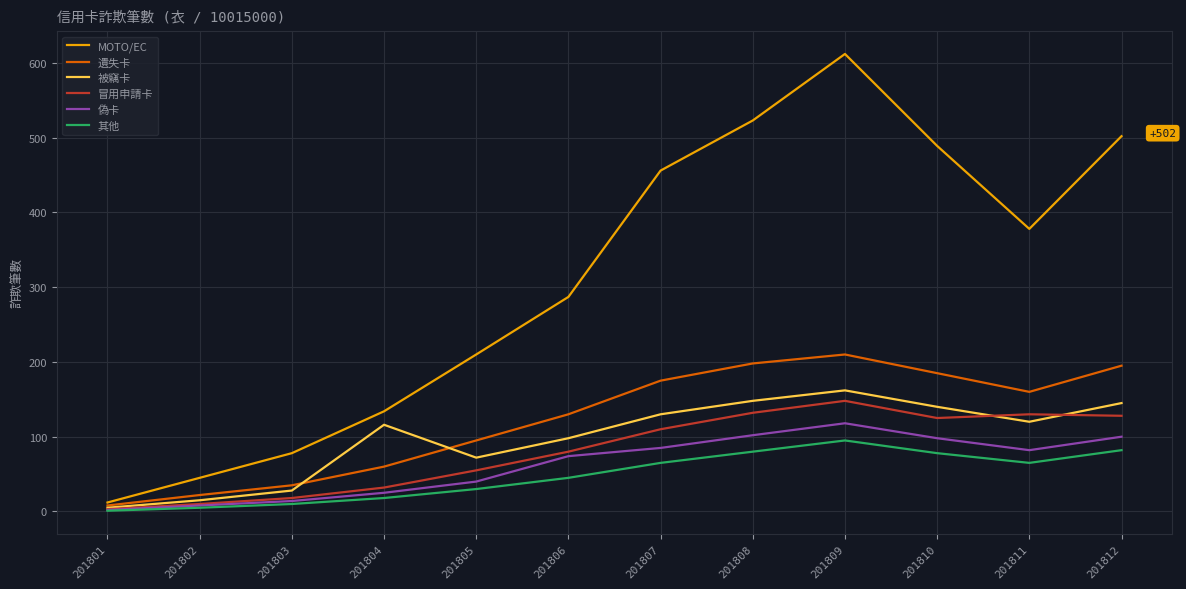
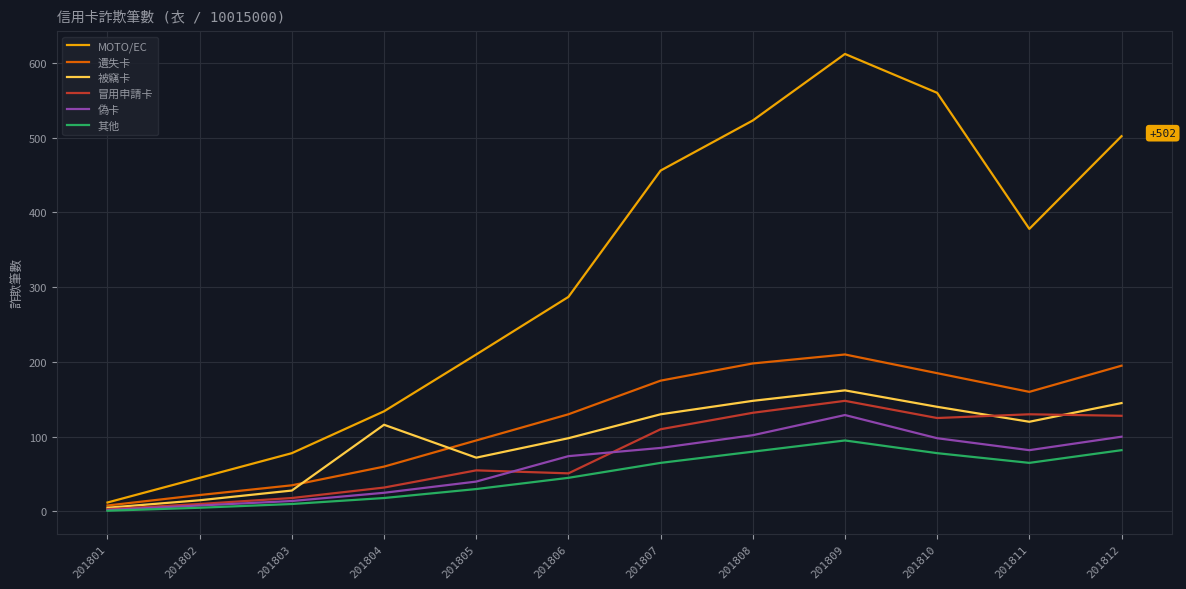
冒用申請卡, 201806: 80 -> 50
偽卡, 201809: 120 -> 130
MOTO/EC, 201810: 490 -> 560
